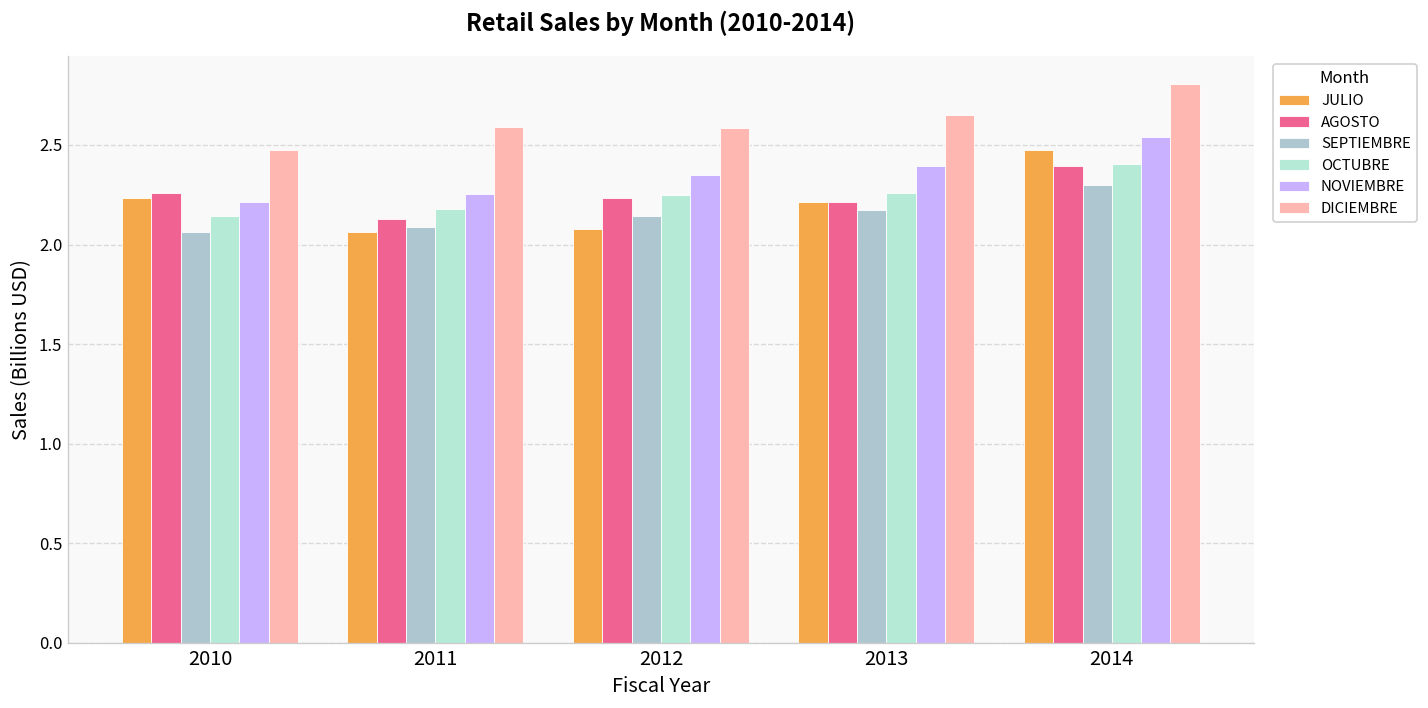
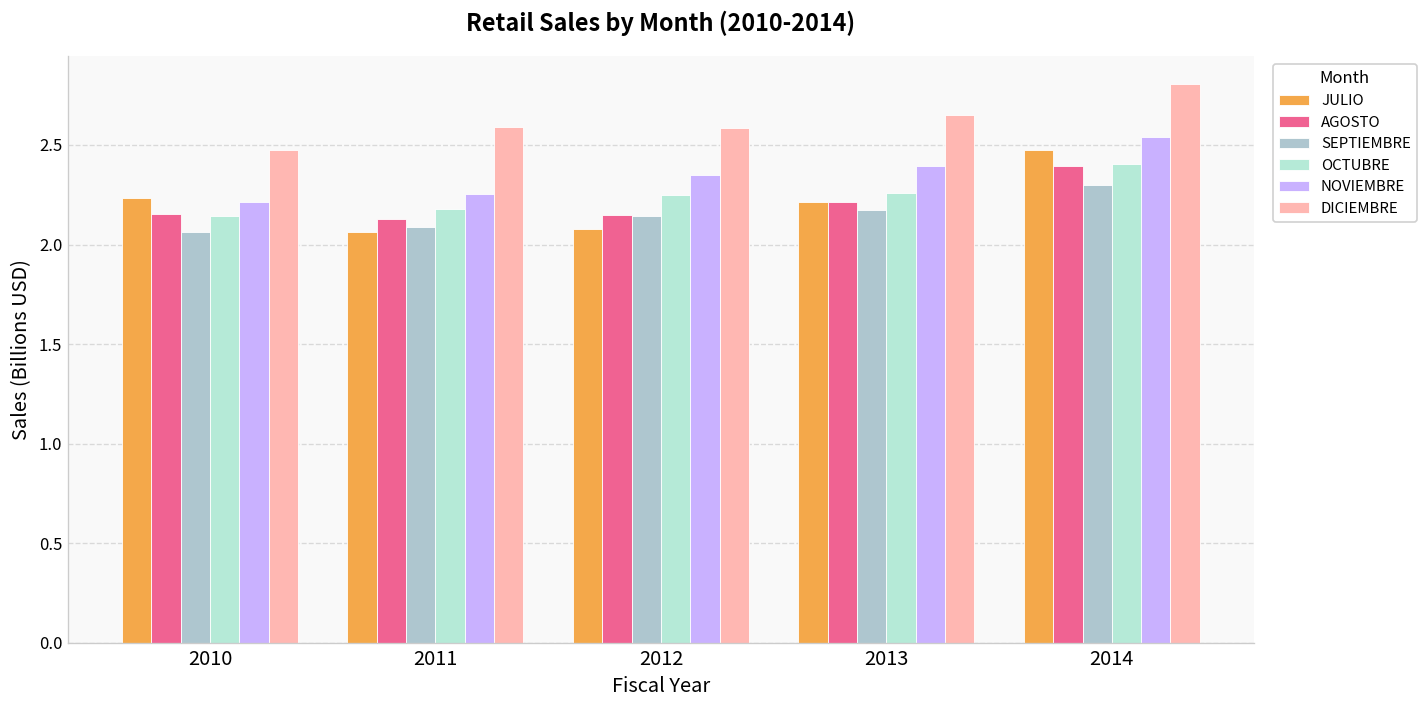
AGOSTO, 2010: 2.26 -> 2.15
AGOSTO, 2012: 2.24 -> 2.15
